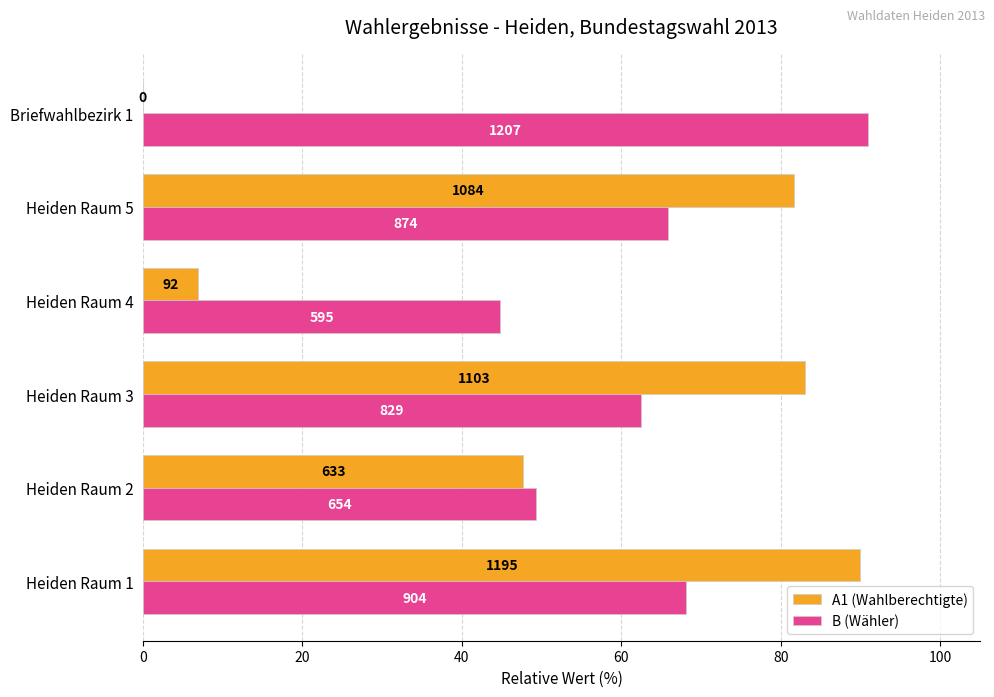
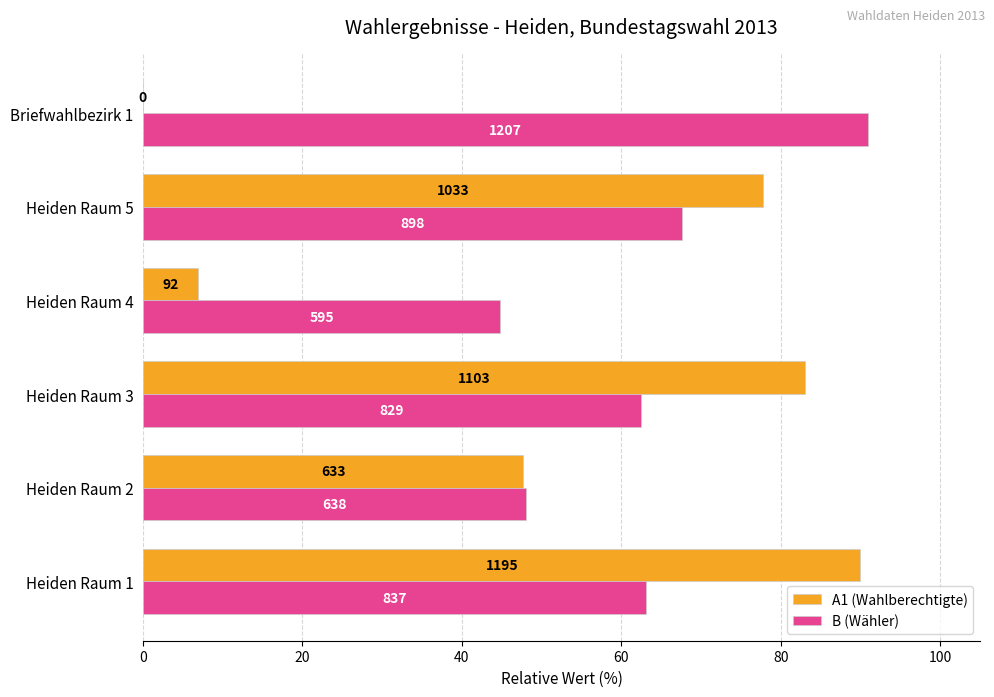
A1 (Wahlberechtigte), Heiden Raum 5: 1084 -> 1033
B (Wähler), Heiden Raum 5: 874 -> 898
B (Wähler), Heiden Raum 2: 654 -> 638
B (Wähler), Heiden Raum 1: 904 -> 837
